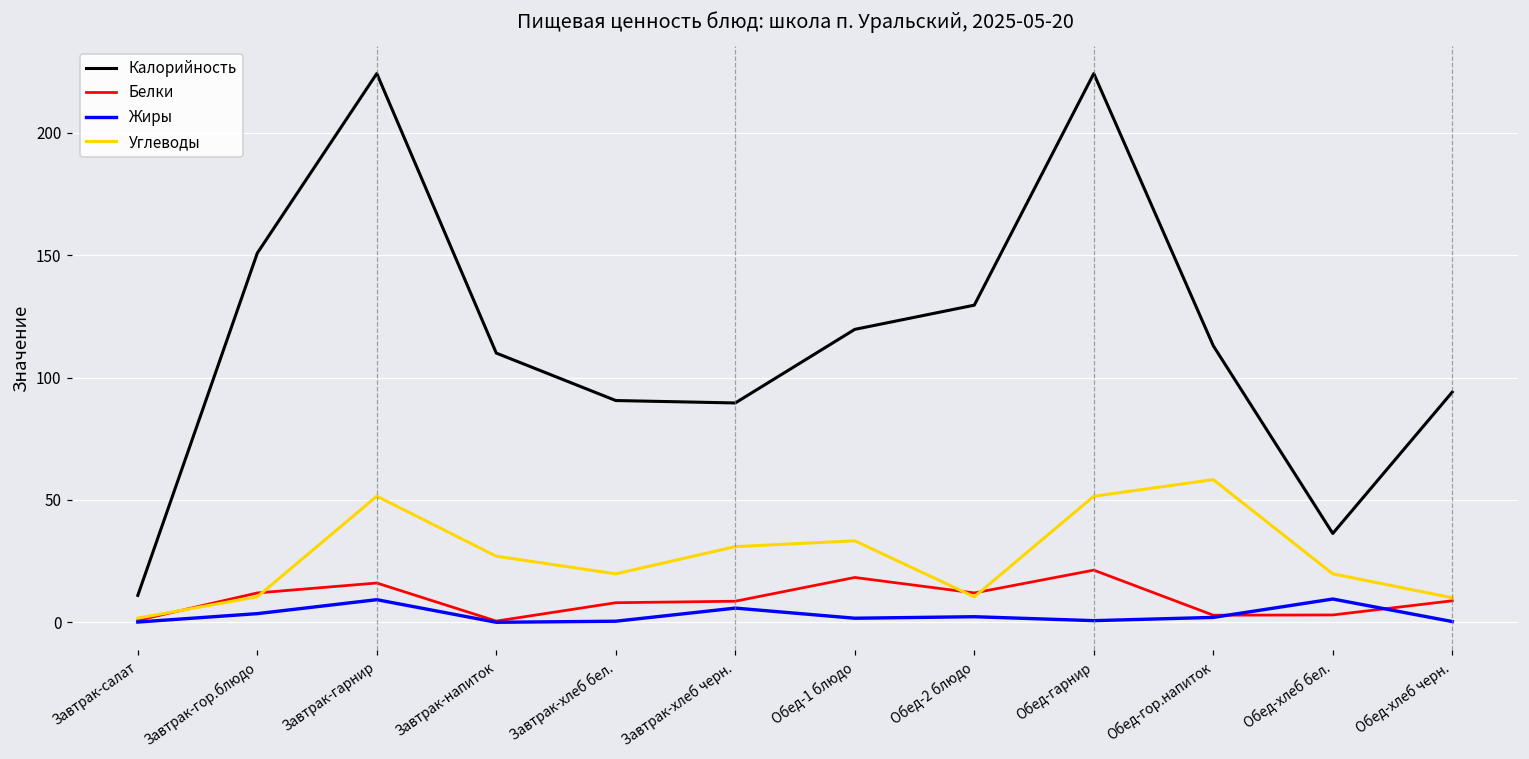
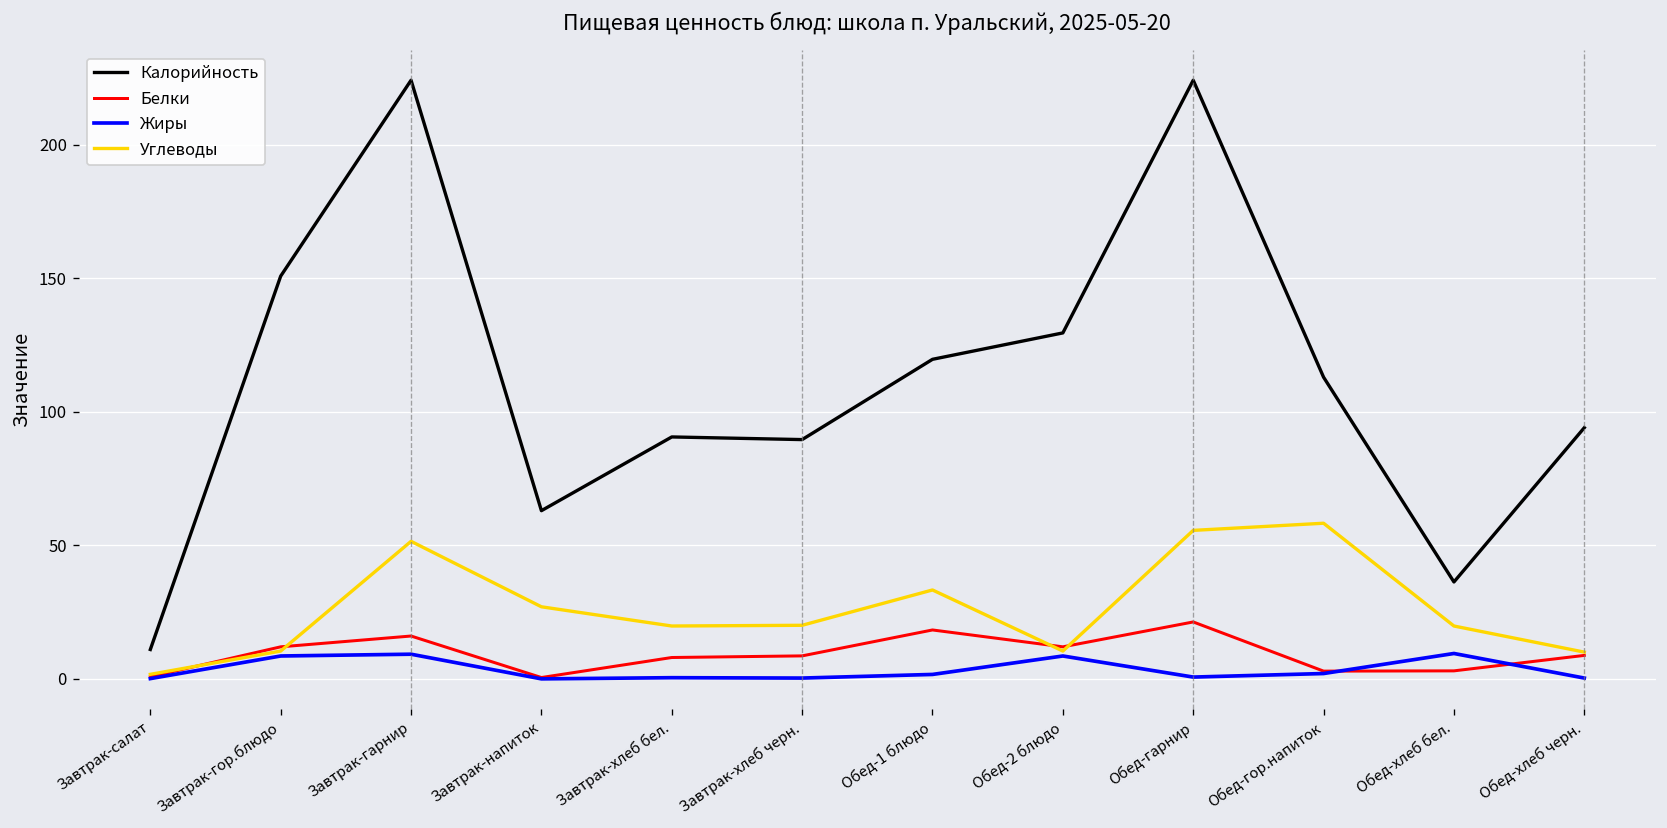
Жиры, Завтрак-гор.блюдо: 4 -> 9
Калорийность, Завтрак-напиток: 110 -> 63
Жиры, Завтрак-хлеб черн.: 6 -> 0
Углеводы, Завтрак-хлеб черн.: 31 -> 20
Жиры, Обед-2 блюдо: 2 -> 9
Углеводы, Обед-гарнир: 52 -> 56
